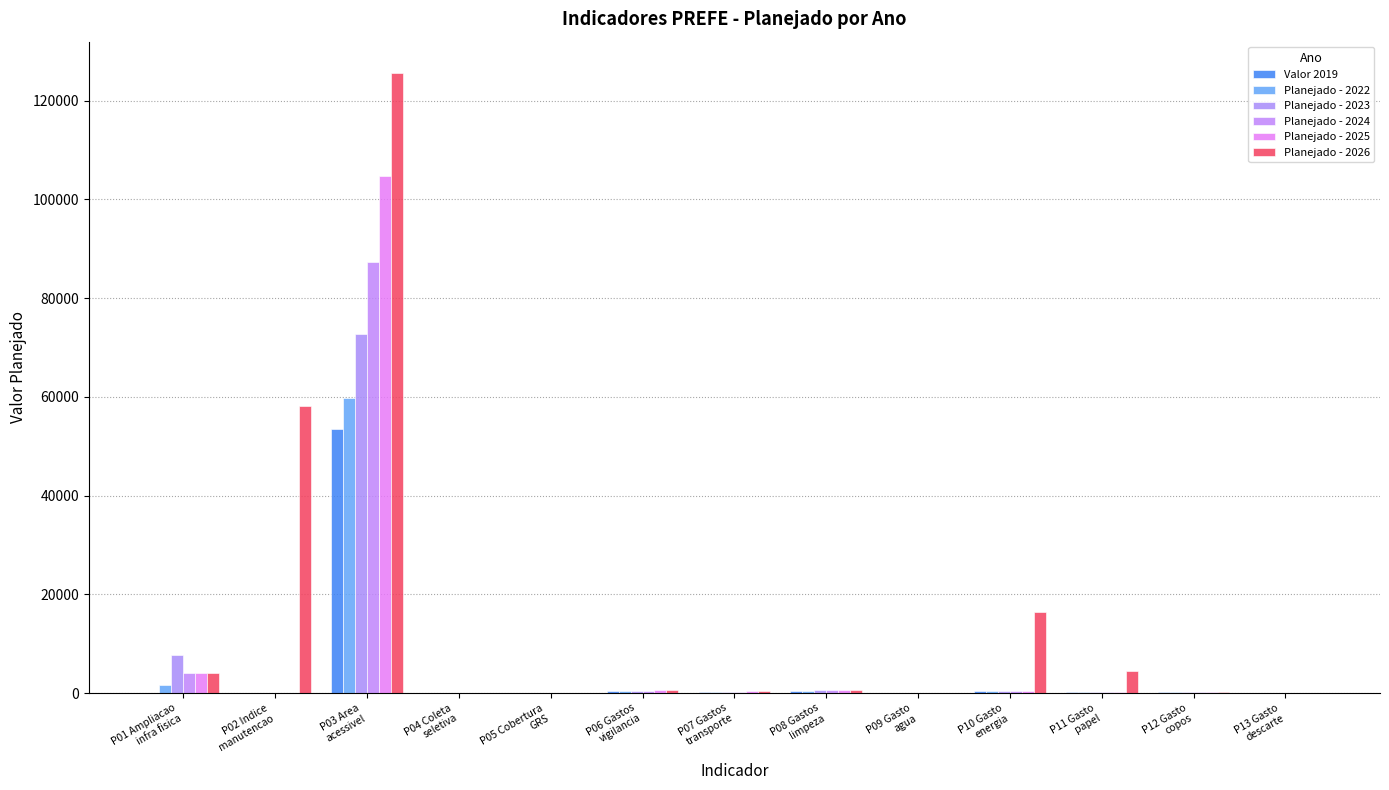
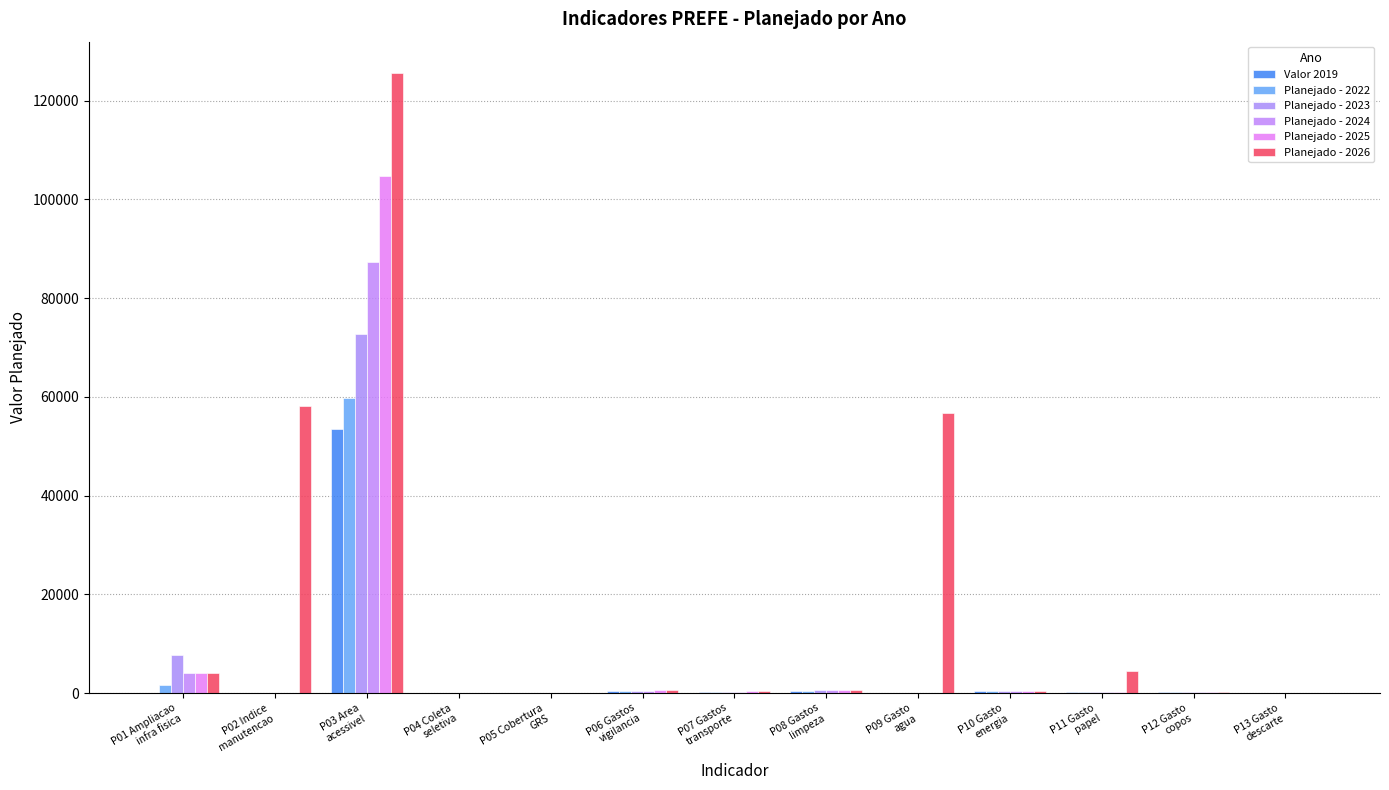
Planejado - 2026, P09 Gasto agua: 0 -> 57000
Planejado - 2026, P10 Gasto energia: 16000 -> 0
